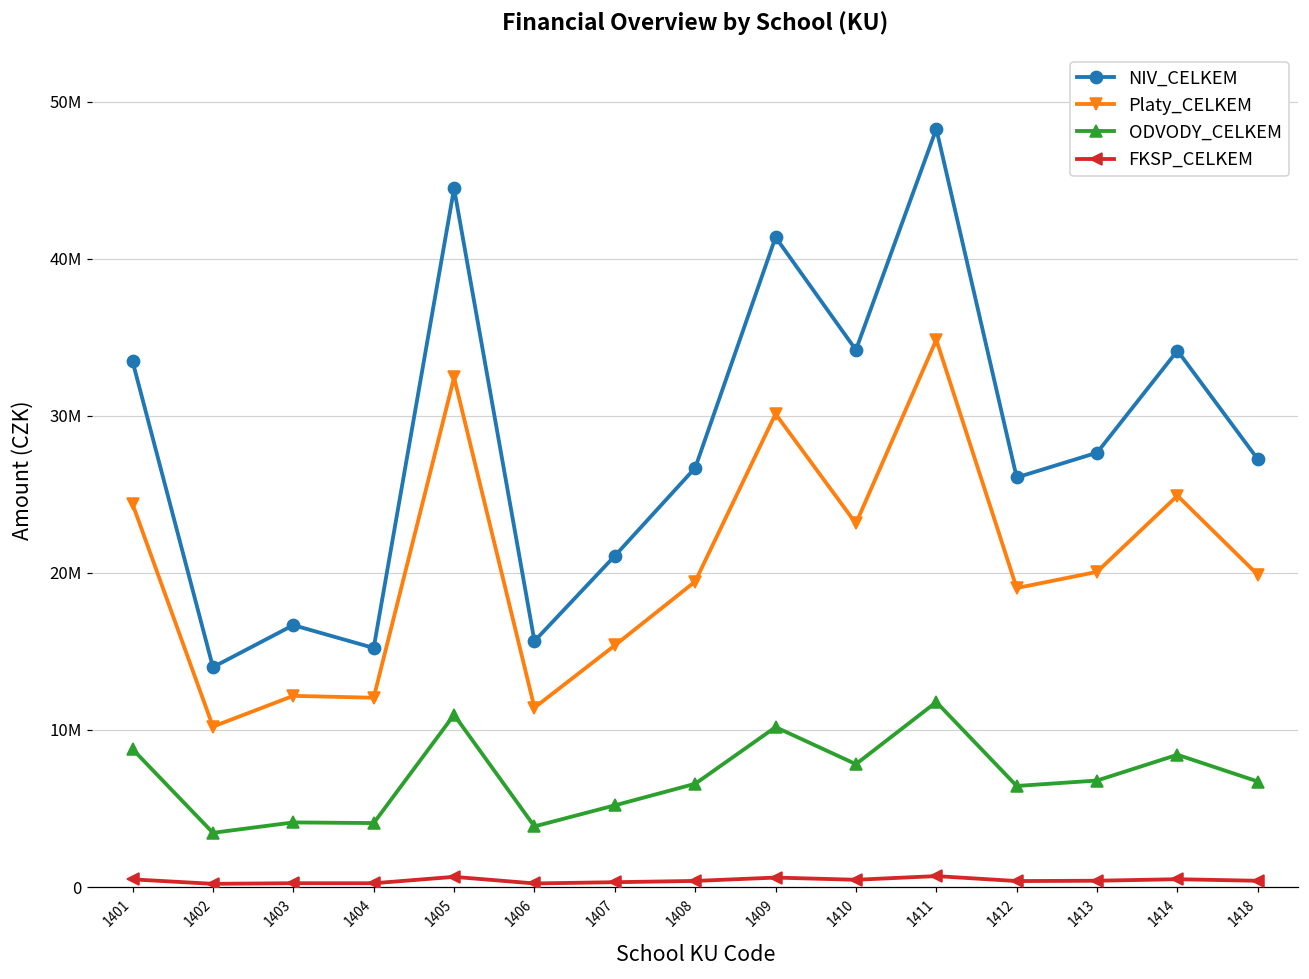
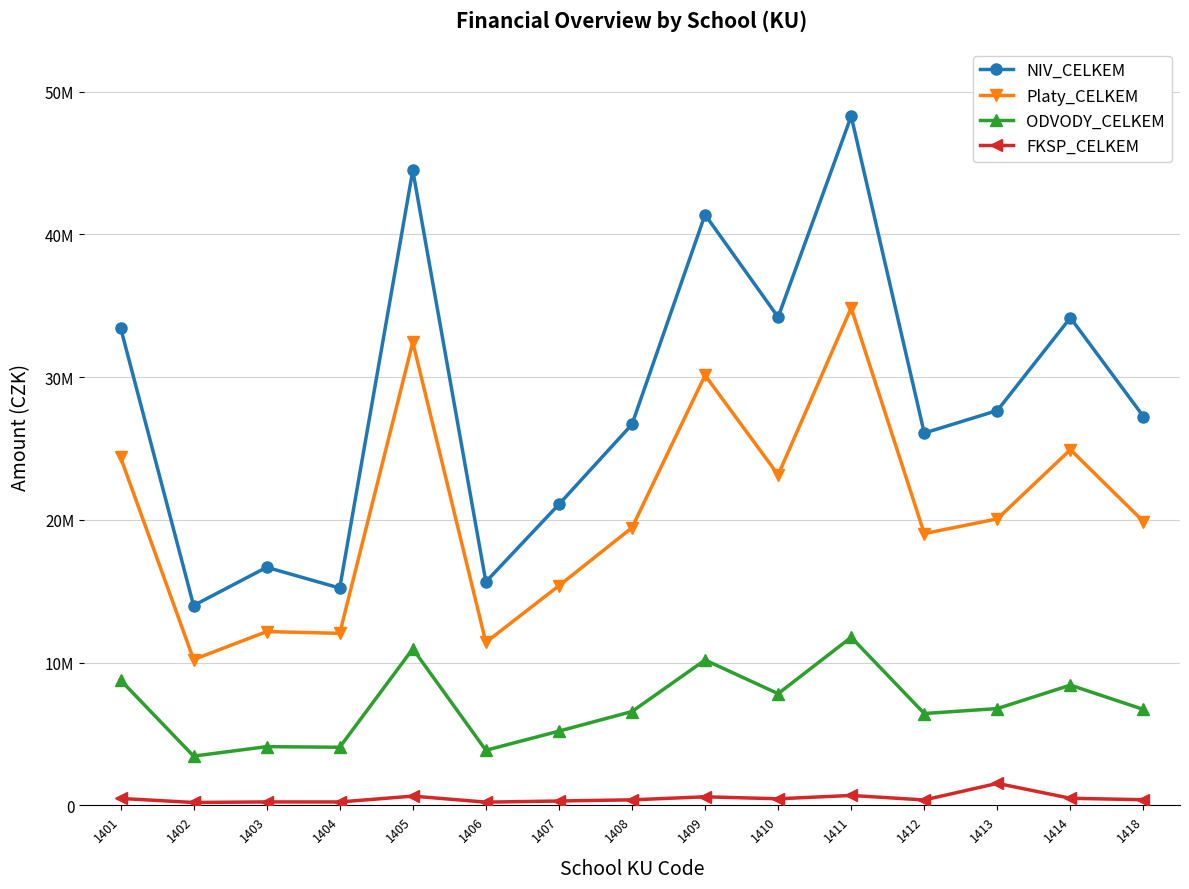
FKSP_CELKEM, 1413: 400000 -> 1500000
